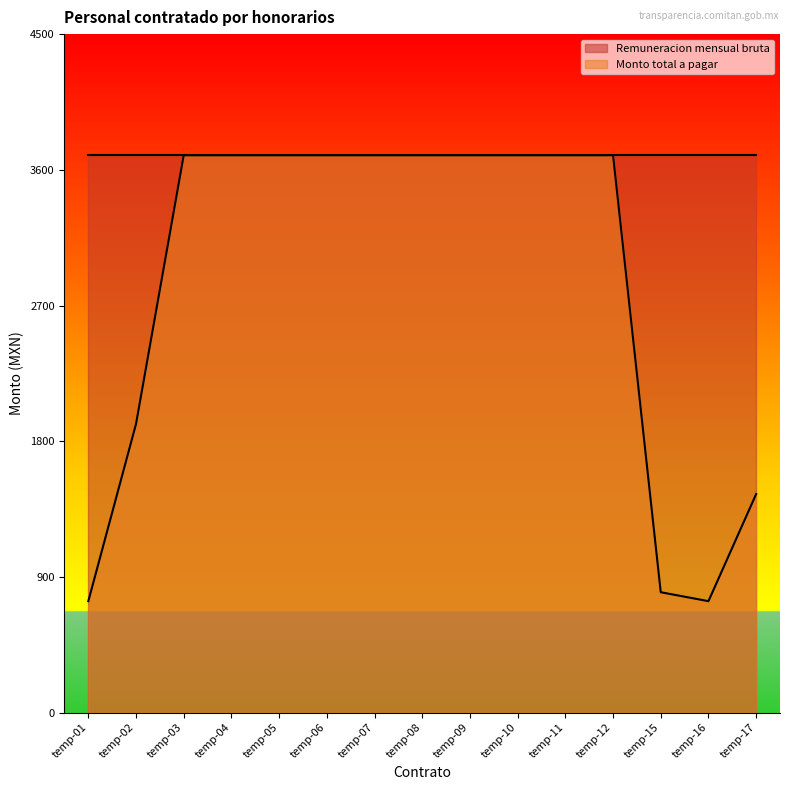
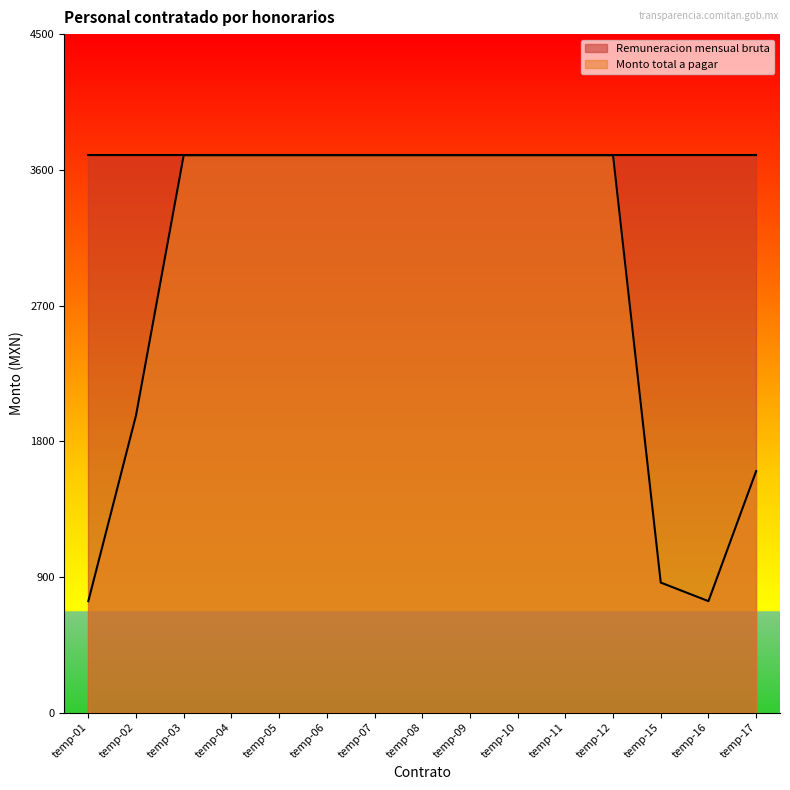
Monto total a pagar, temp-02: 1910 -> 1970
Monto total a pagar, temp-15: 800 -> 860
Monto total a pagar, temp-17: 1450 -> 1600
